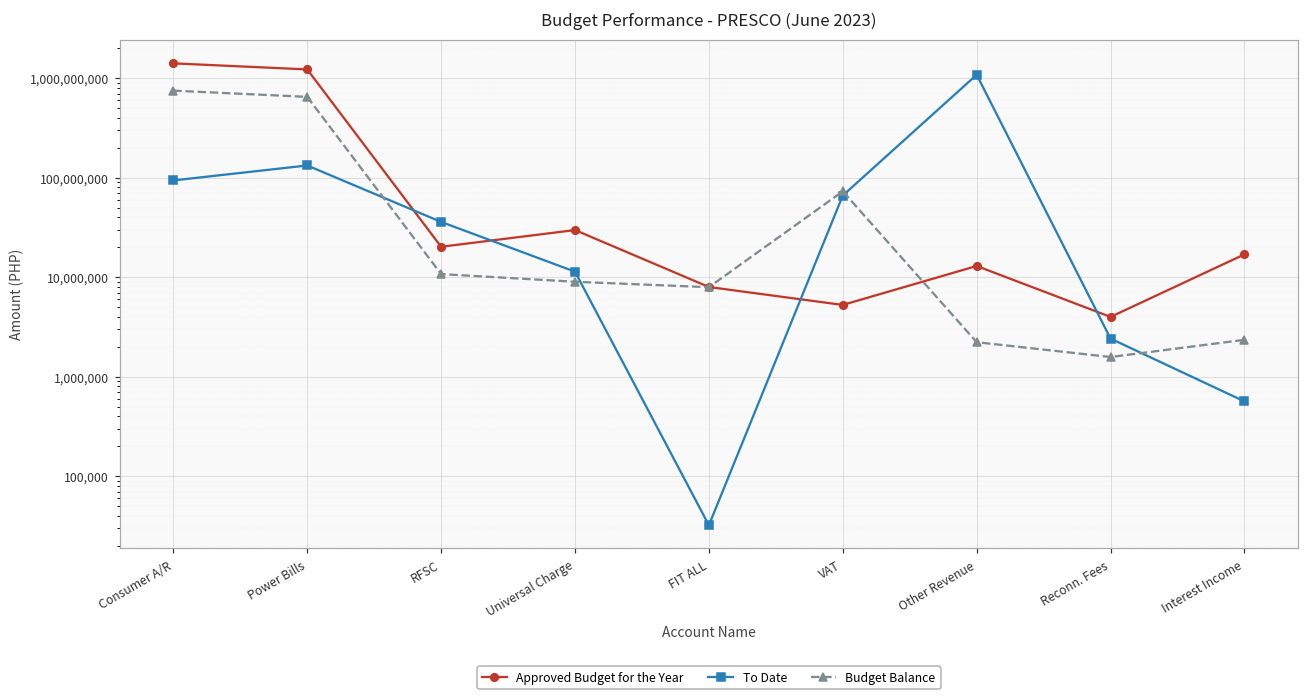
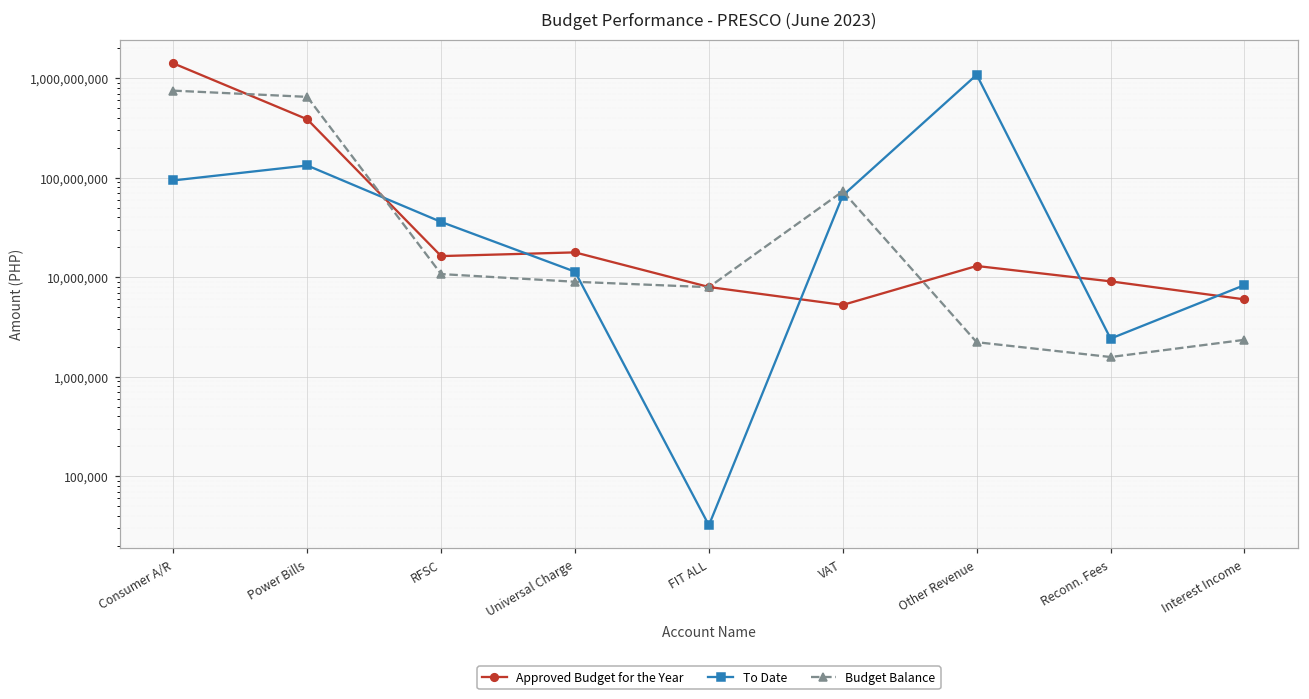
Approved Budget for the Year, Power Bills: 1,200,000,000 -> 390,000,000
Approved Budget for the Year, RFSC: 20,000,000 -> 16,000,000
Approved Budget for the Year, Universal Charge: 30,000,000 -> 18,000,000
Approved Budget for the Year, Reconn. Fees: 4,000,000 -> 9,000,000
Approved Budget for the Year, Interest Income: 17,000,000 -> 6,000,000
To Date, Interest Income: 600,000 -> 8,000,000
